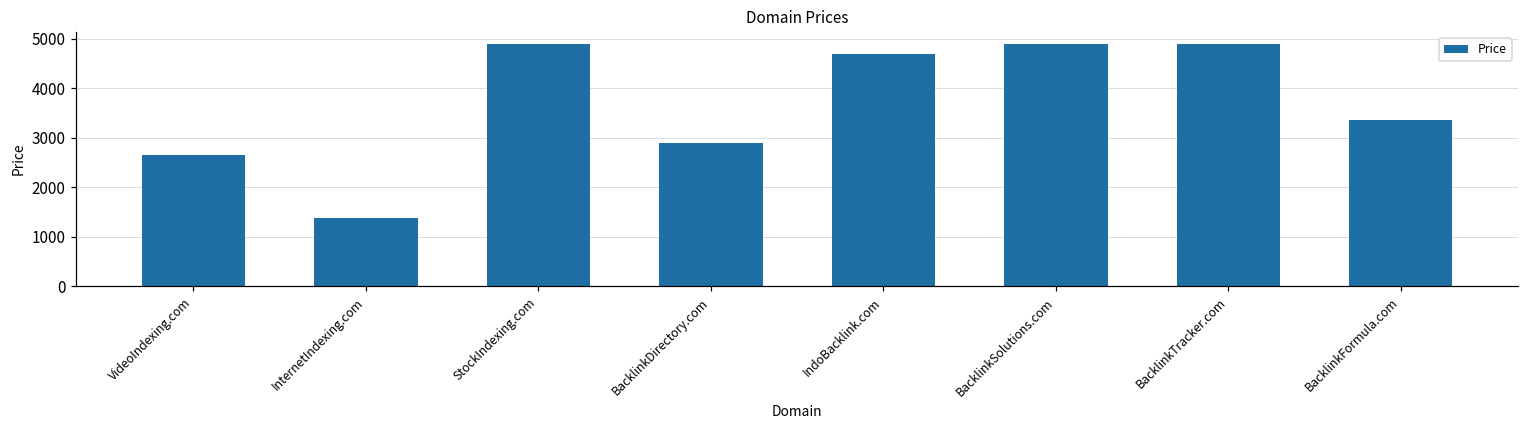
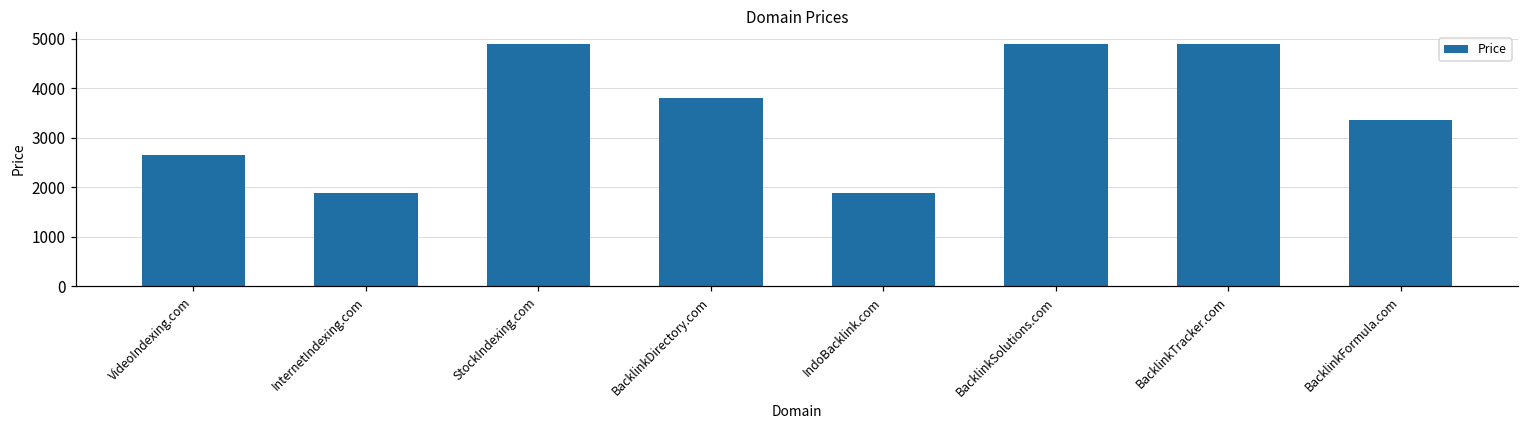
InternetIndexing.com: 1400 -> 1900
BacklinkDirectory.com: 2900 -> 3800
IndoBacklink.com: 4700 -> 1900
